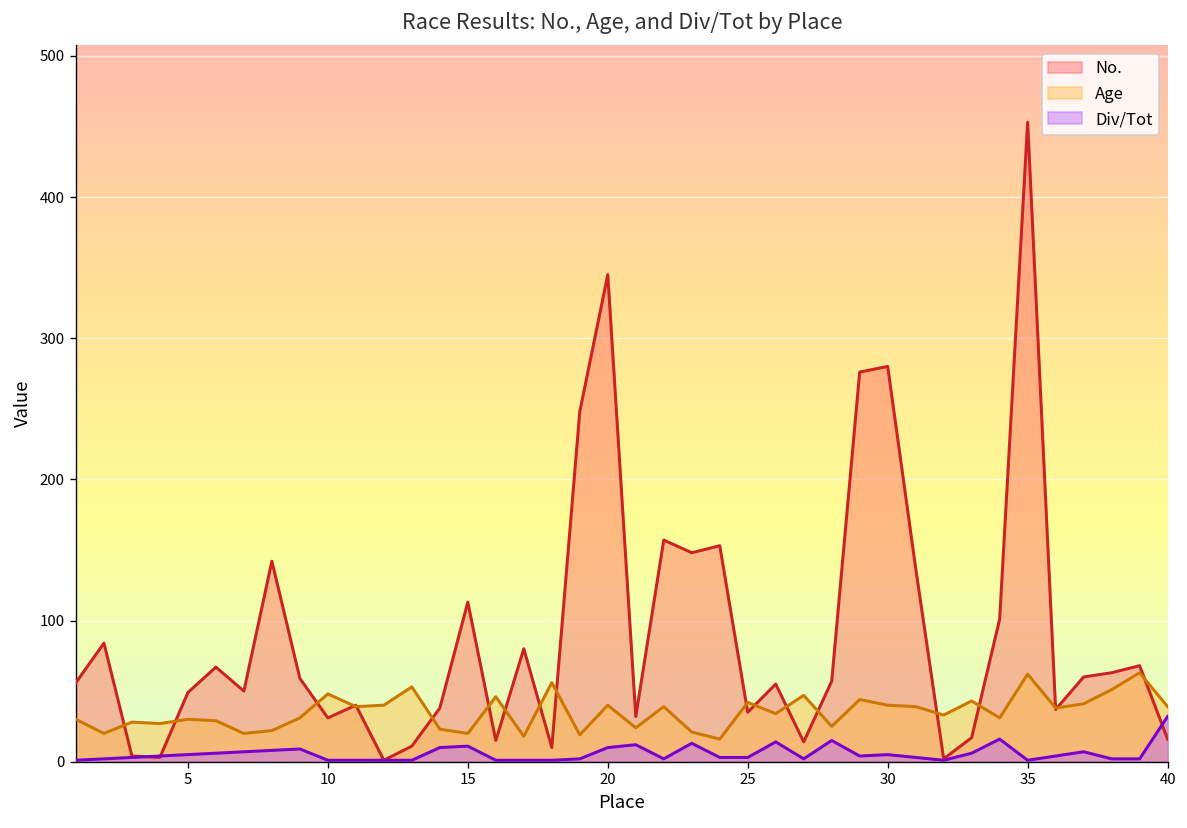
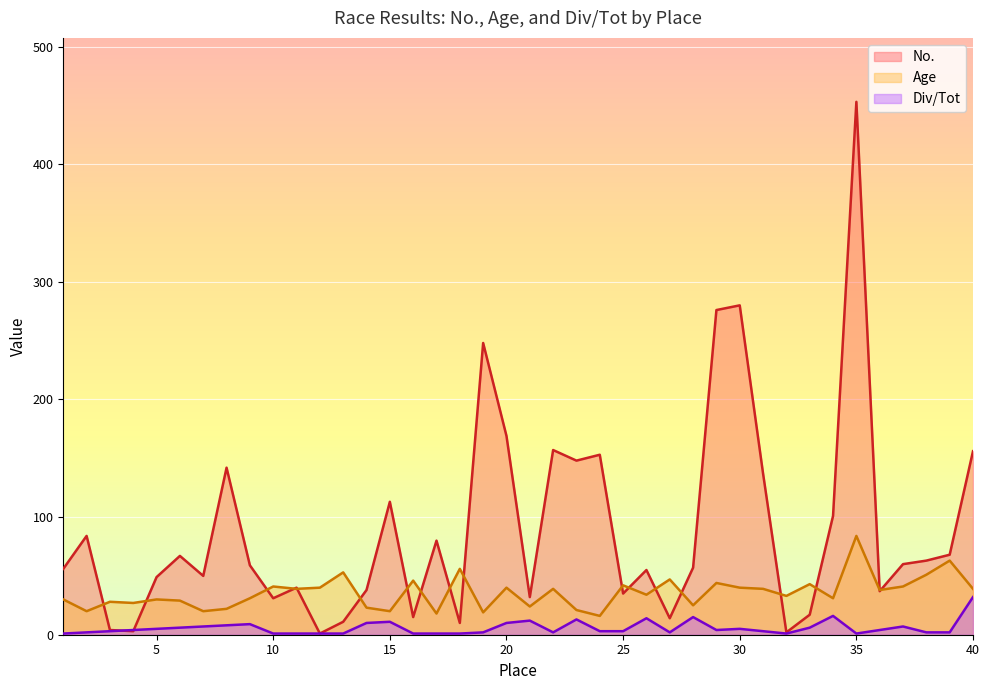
Age, 10: 48 -> 41
No., 20: 345 -> 169
Age, 35: 62 -> 84
No., 40: 16 -> 156
